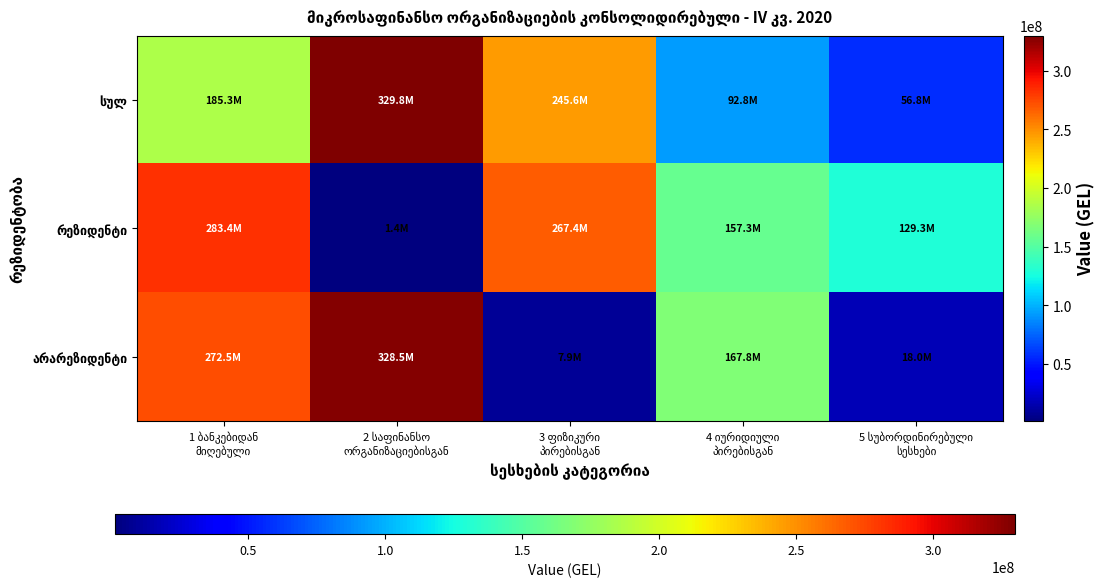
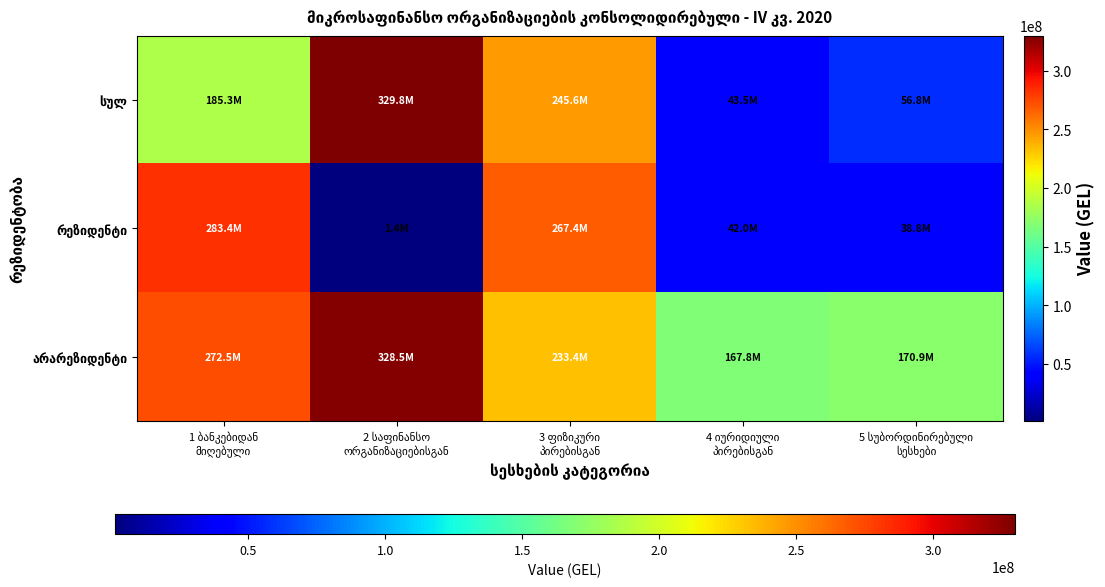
სულ, 4 იურიდიული პირებისგან: 92.8M -> 43.5M
რეზიდენტი, 4 იურიდიული პირებისგან: 157.3M -> 42.0M
რეზიდენტი, 5 სუბორდინირებული სესხები: 129.3M -> 38.8M
არარეზიდენტი, 3 ფიზიკური პირებისგან: 7.9M -> 233.4M
არარეზიდენტი, 5 სუბორდინირებული სესხები: 18.0M -> 170.9M
